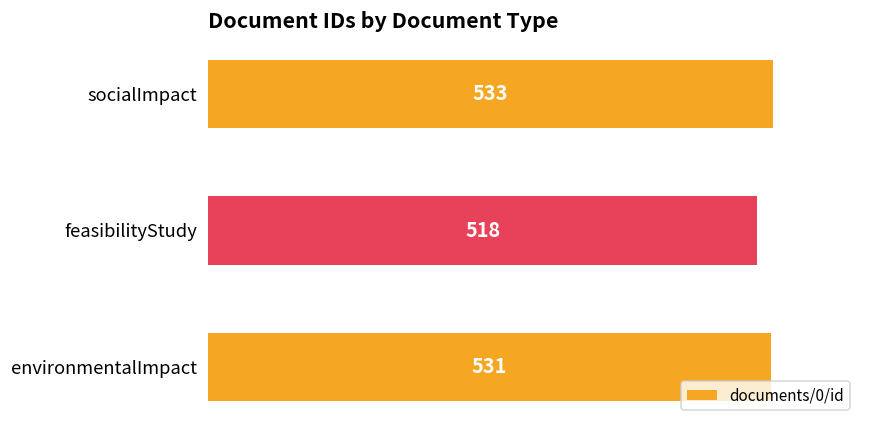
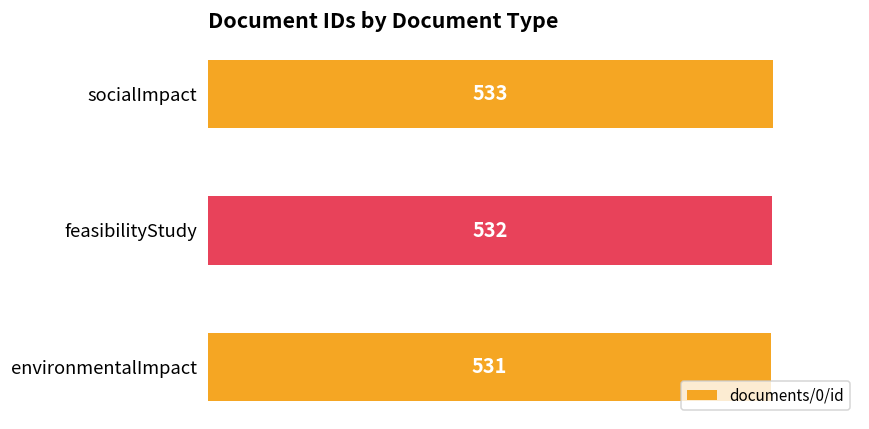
feasibilityStudy: 518 -> 532
